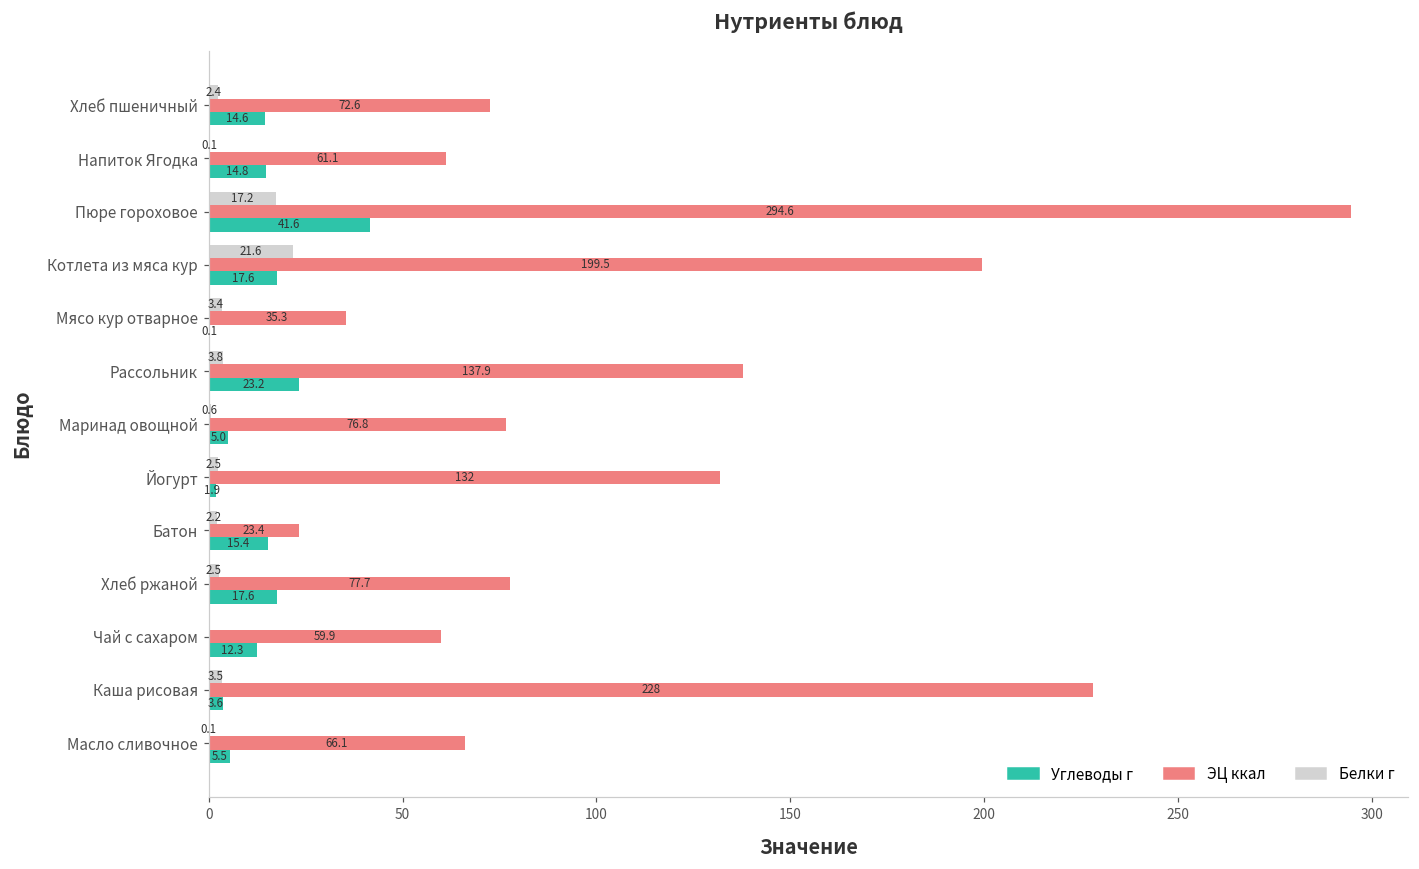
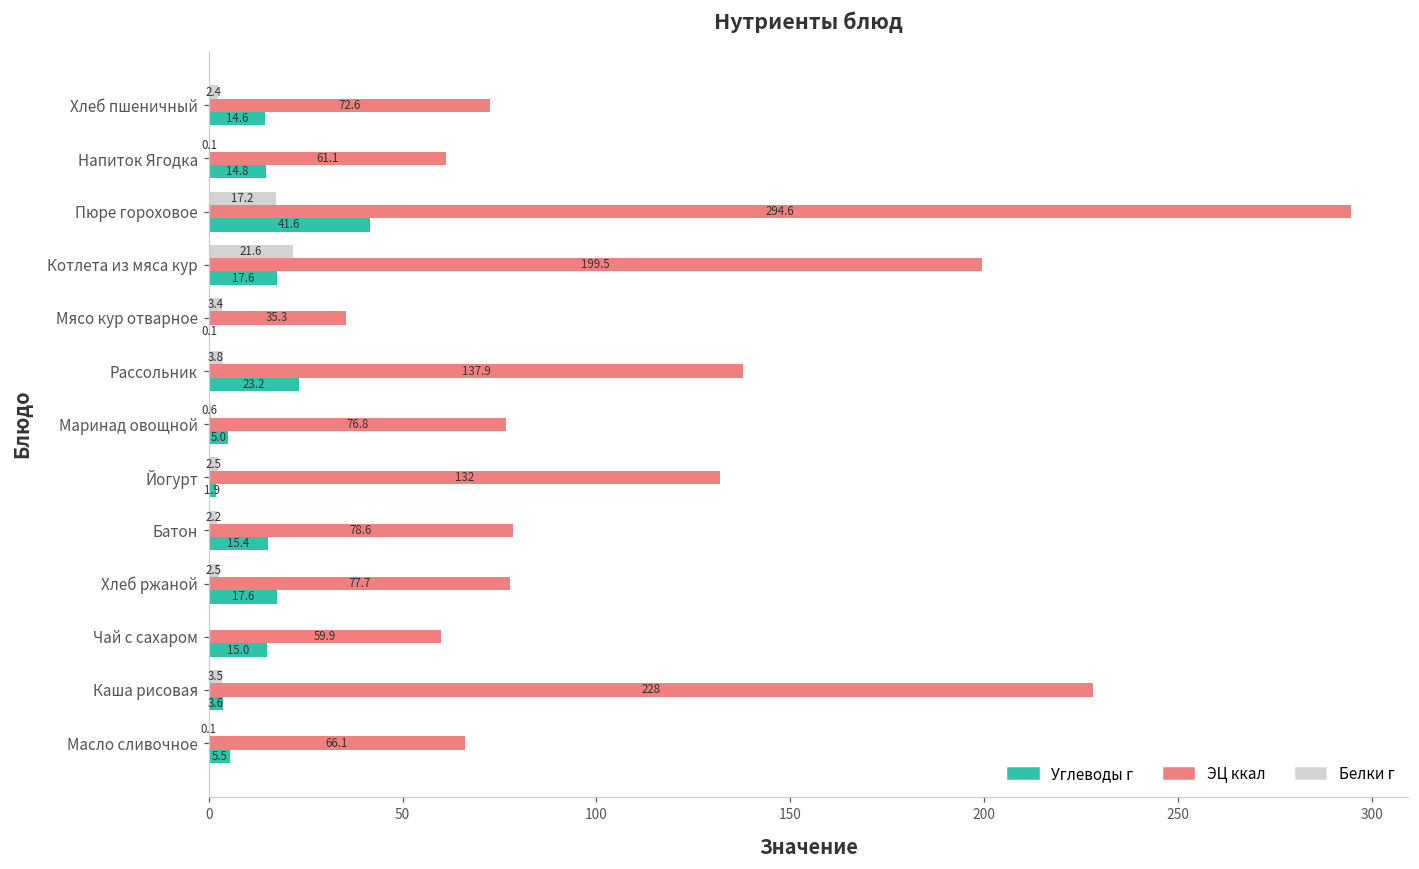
ЭЦ ккал, Батон: 23.4 -> 78.6
Углеводы г, Чай с сахаром: 12.3 -> 15.0
